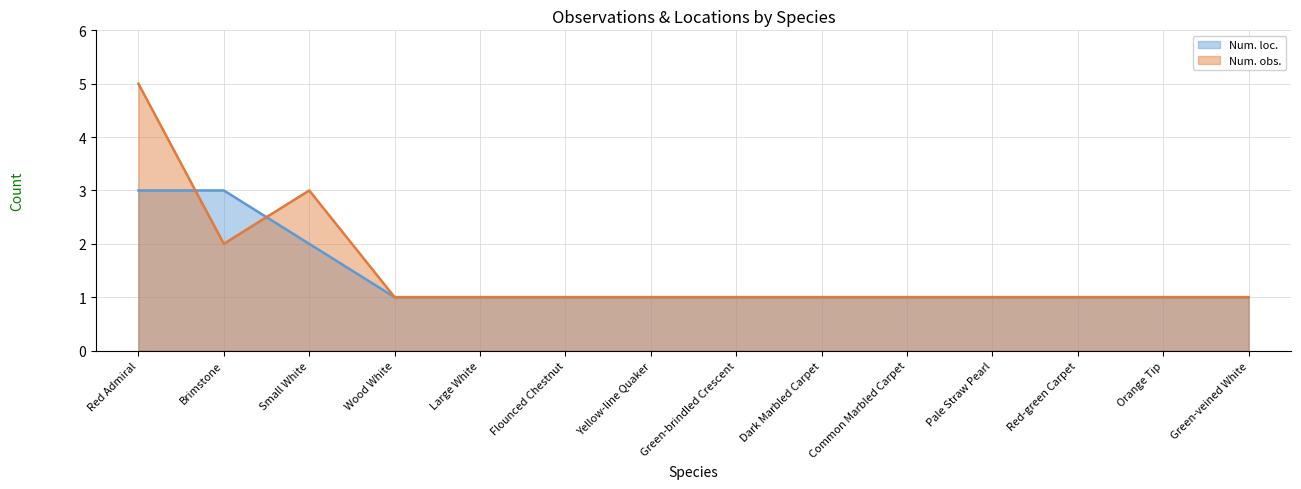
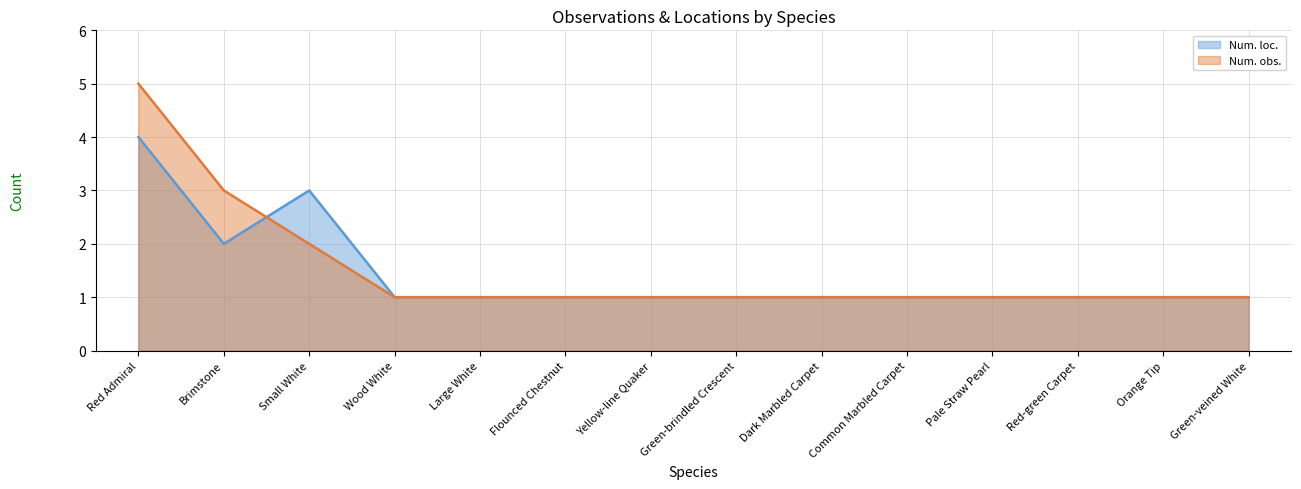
Num. loc., Red Admiral: 3 -> 4
Num. loc., Brimstone: 3 -> 2
Num. obs., Brimstone: 2 -> 3
Num. loc., Small White: 2 -> 3
Num. obs., Small White: 3 -> 2
